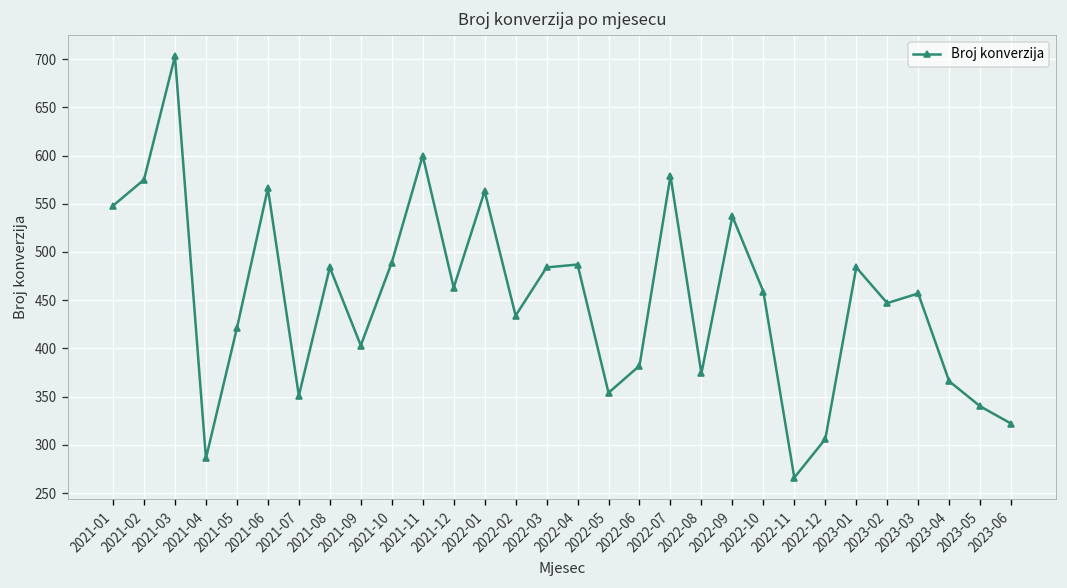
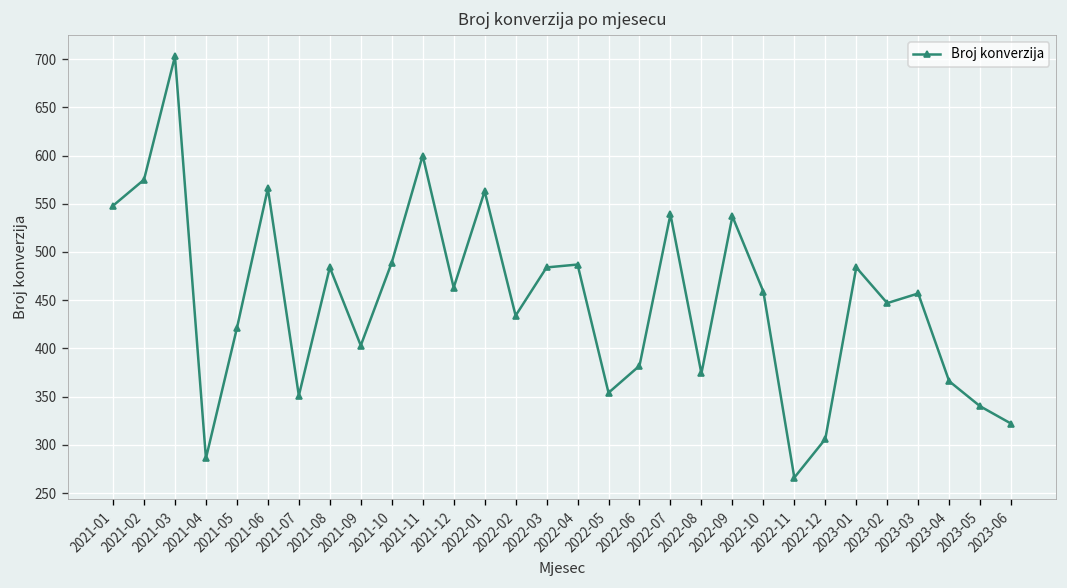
2022-07: 580 -> 540
